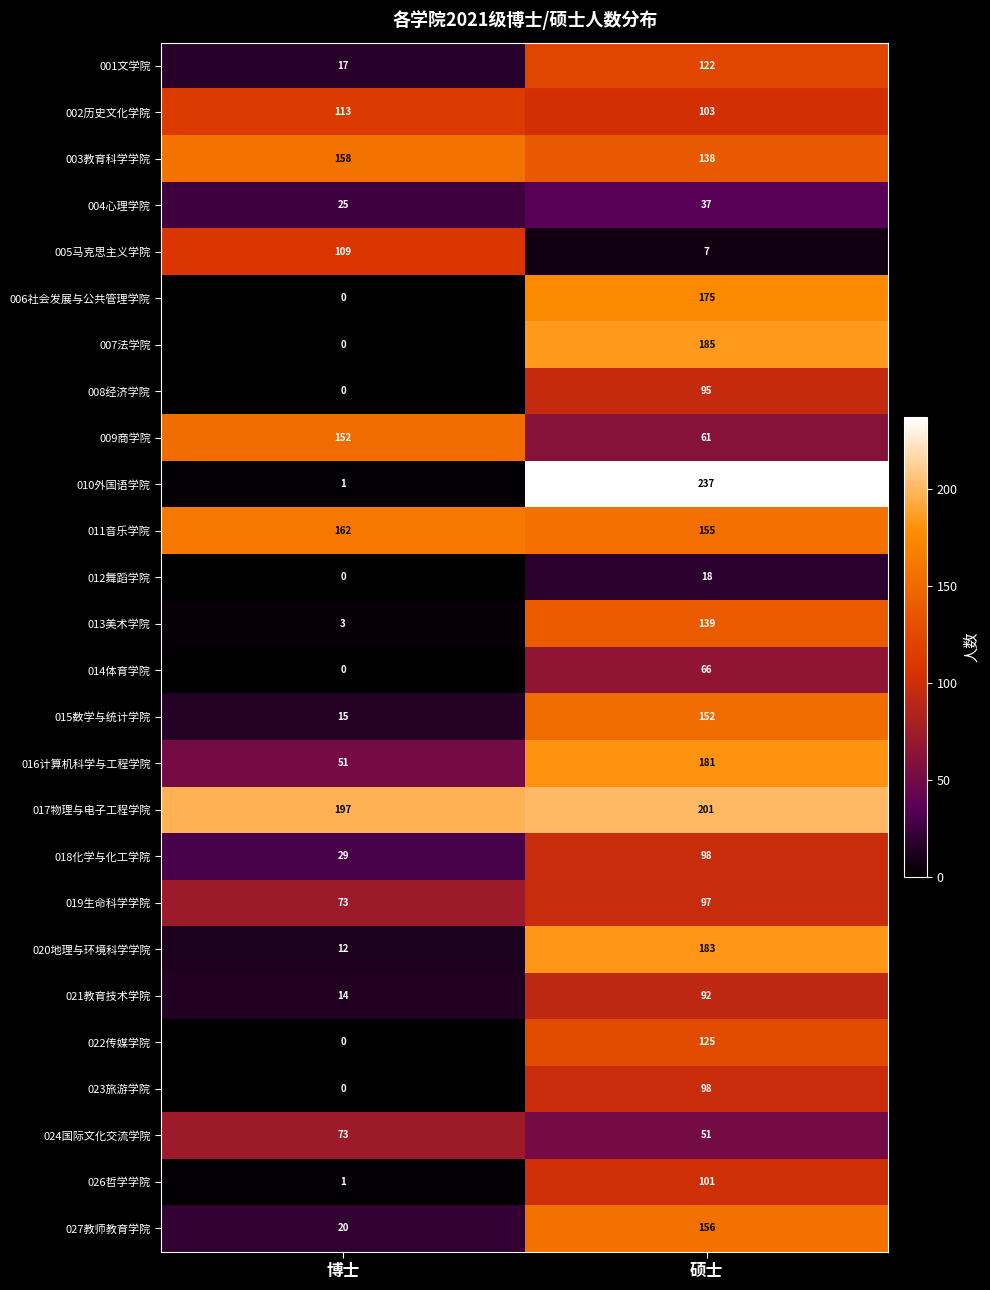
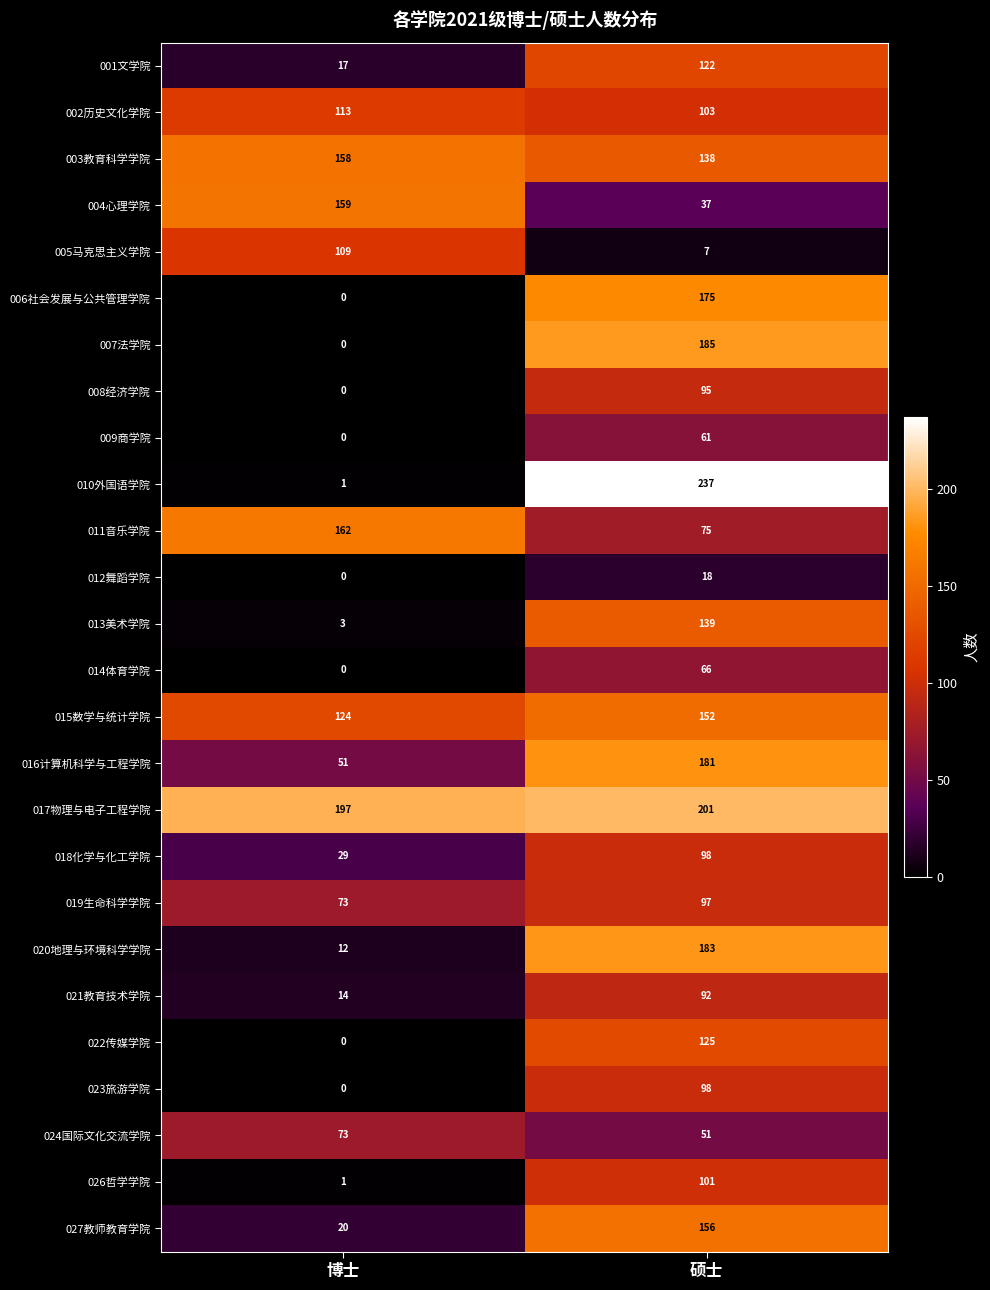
004心理学院, 博士: 25 -> 159
009商学院, 博士: 152 -> 0
011音乐学院, 硕士: 155 -> 75
015数学与统计学院, 博士: 15 -> 124
